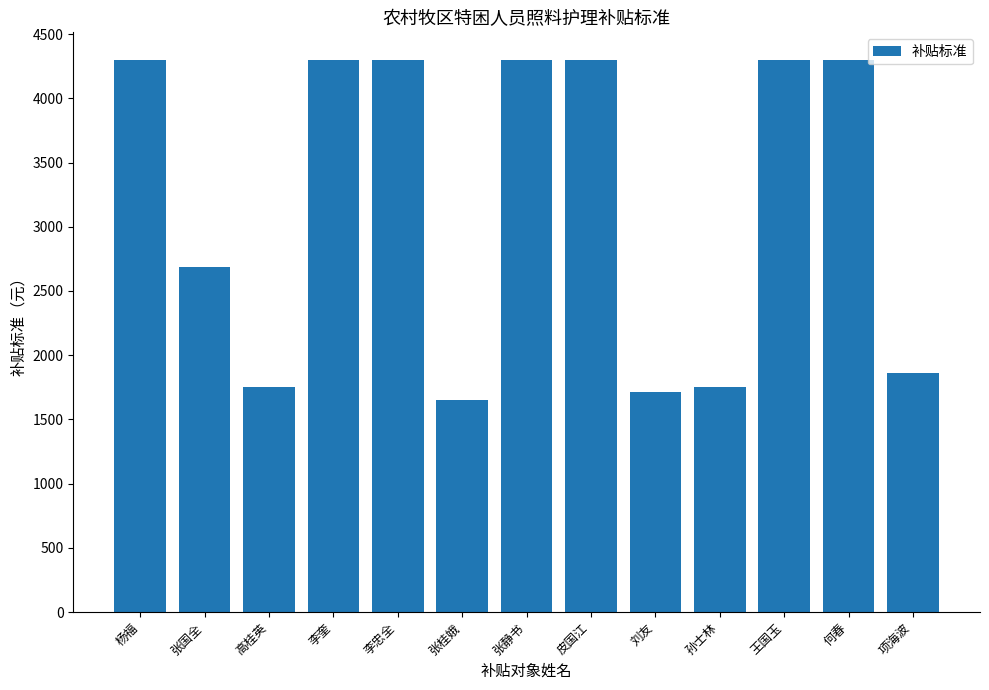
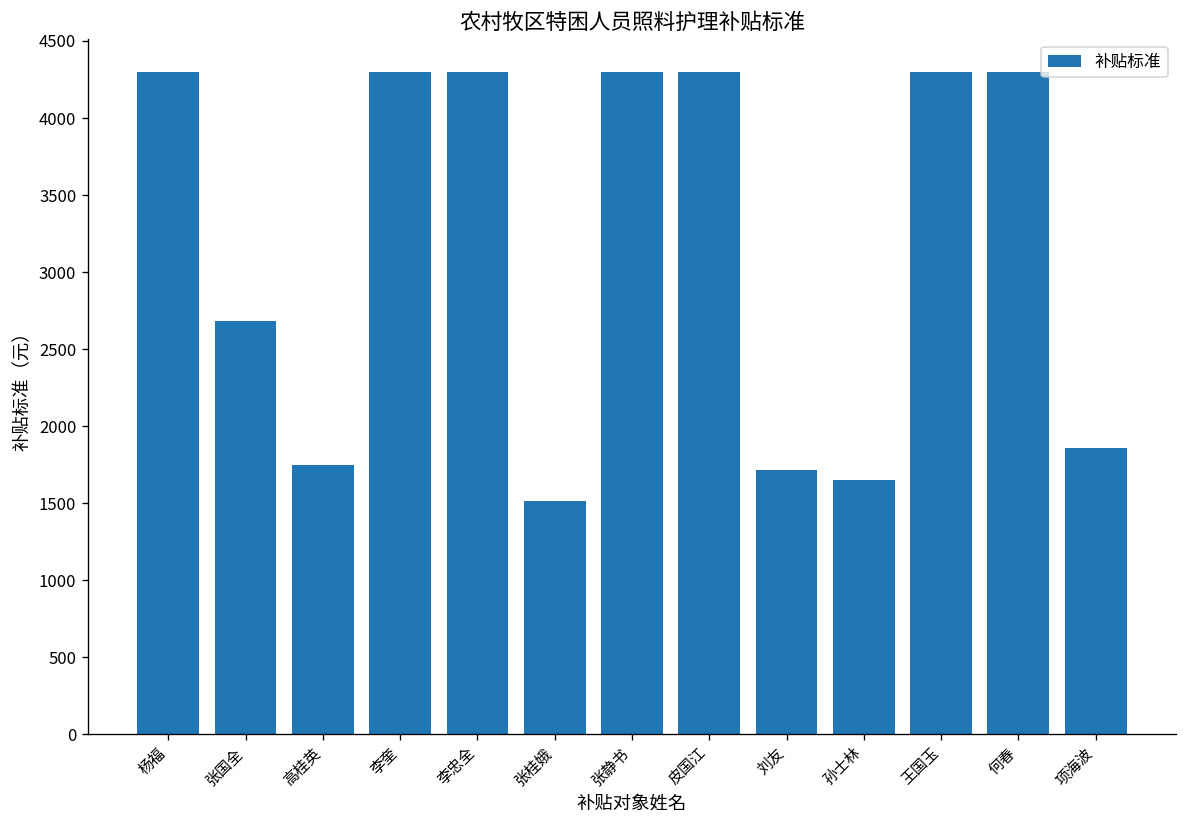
张桂娥: 1650 -> 1520
孙士林: 1760 -> 1650
